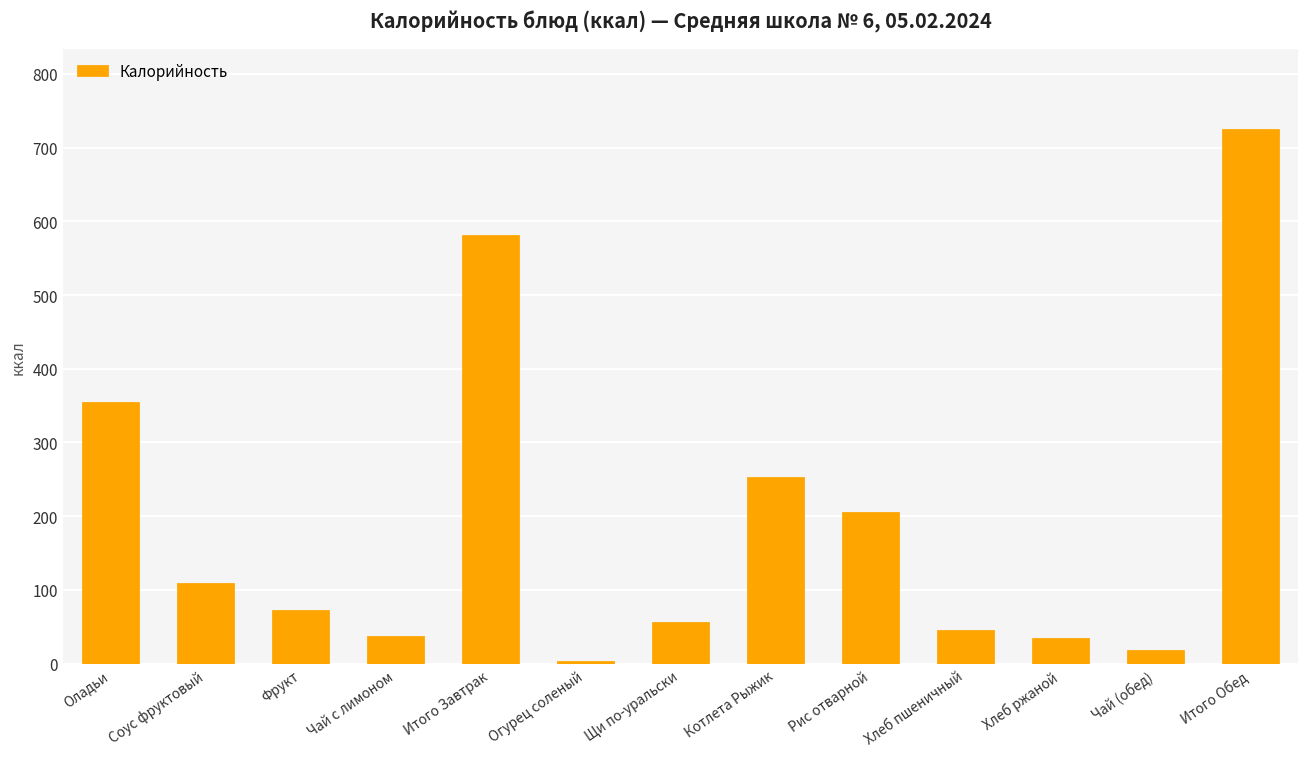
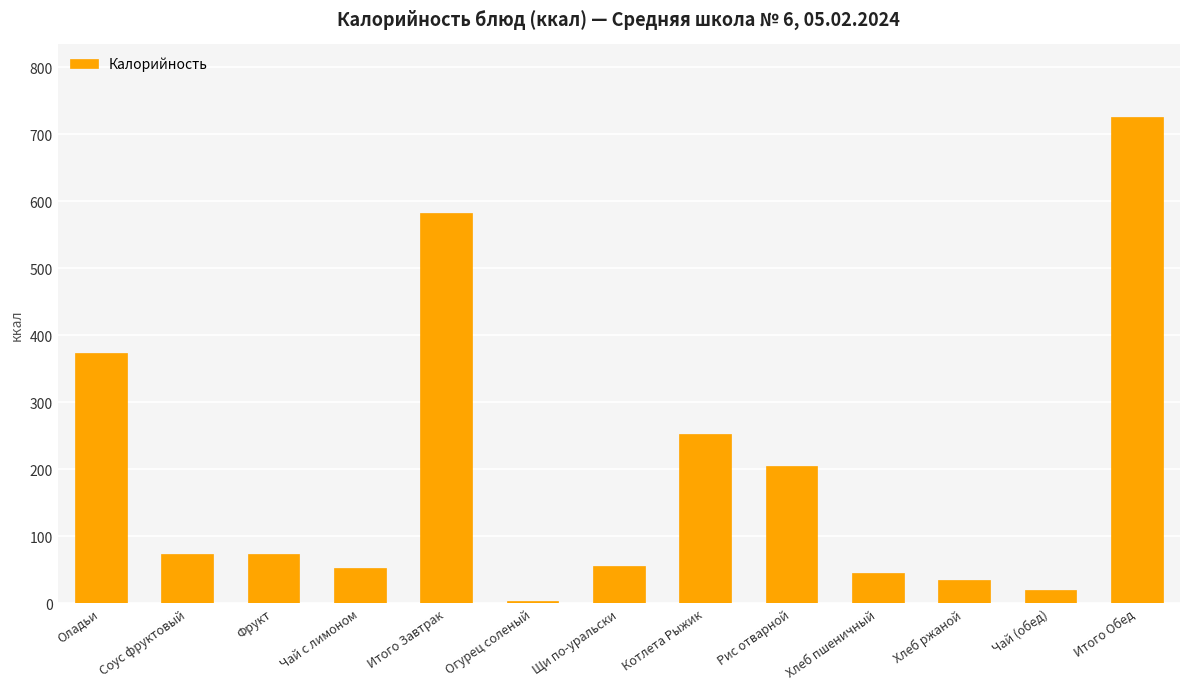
Оладьи: 360 -> 370
Соус фруктовый: 110 -> 70
Чай с лимоном: 40 -> 50
